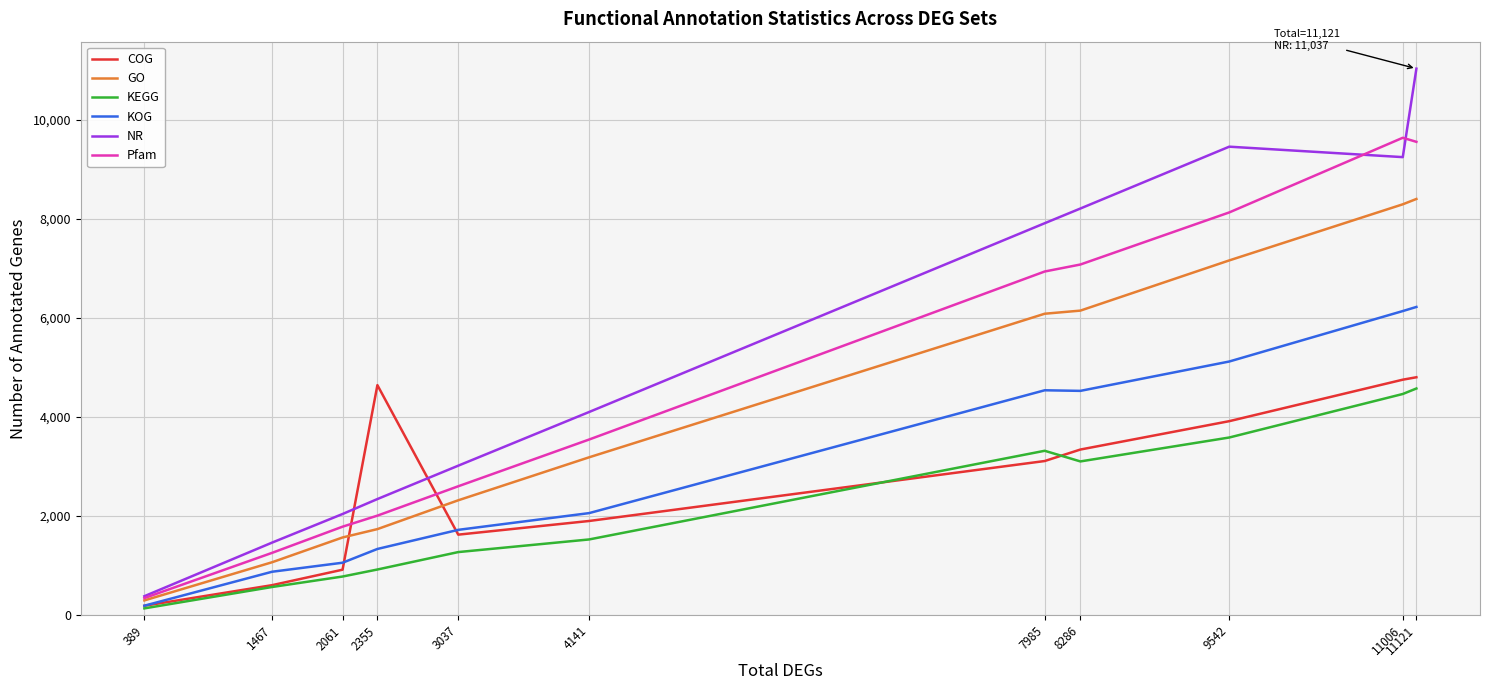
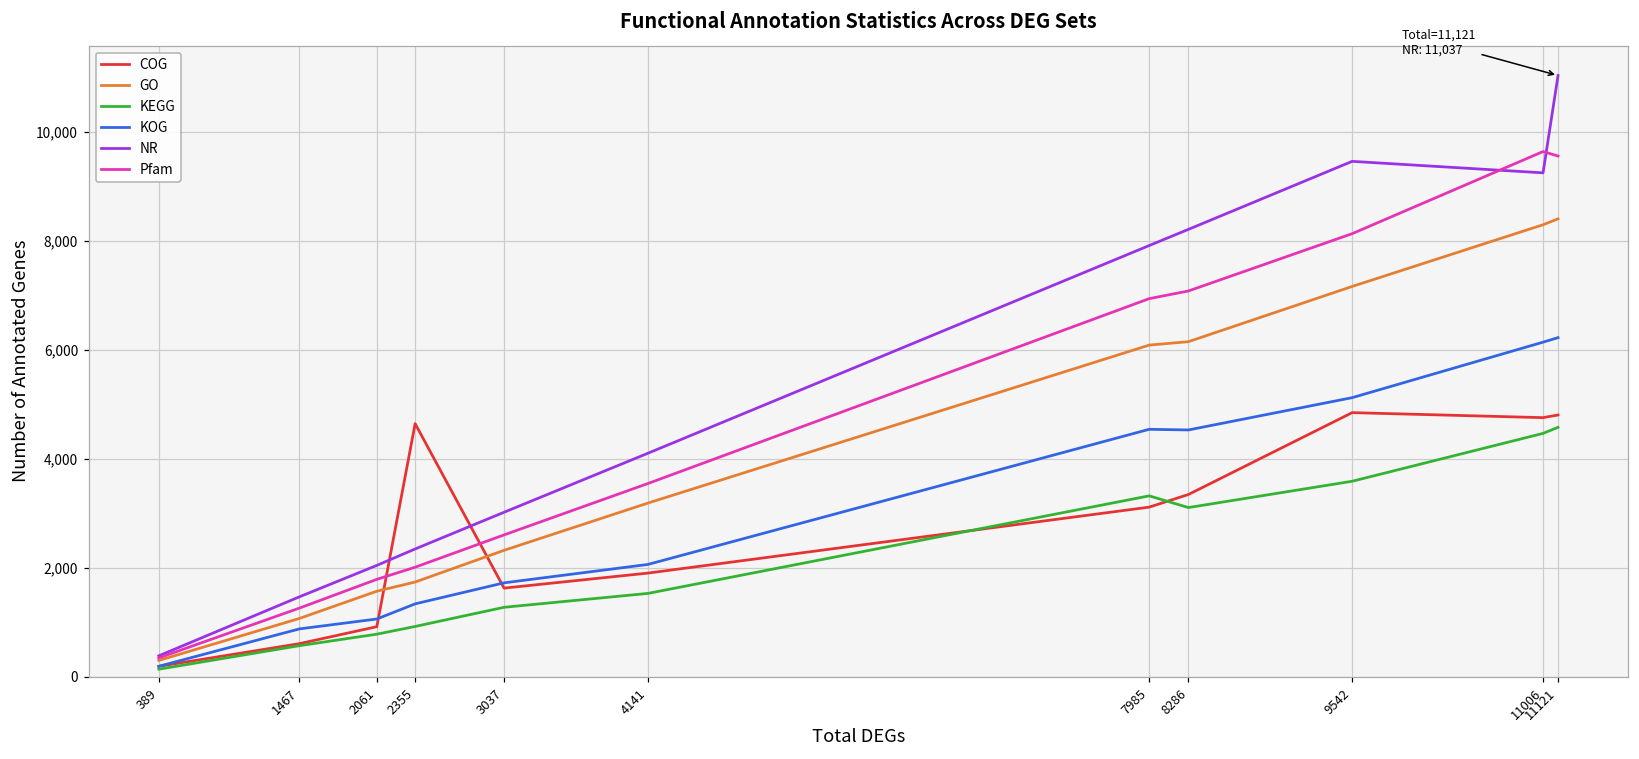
COG, 9542: 3,900 -> 4,800
